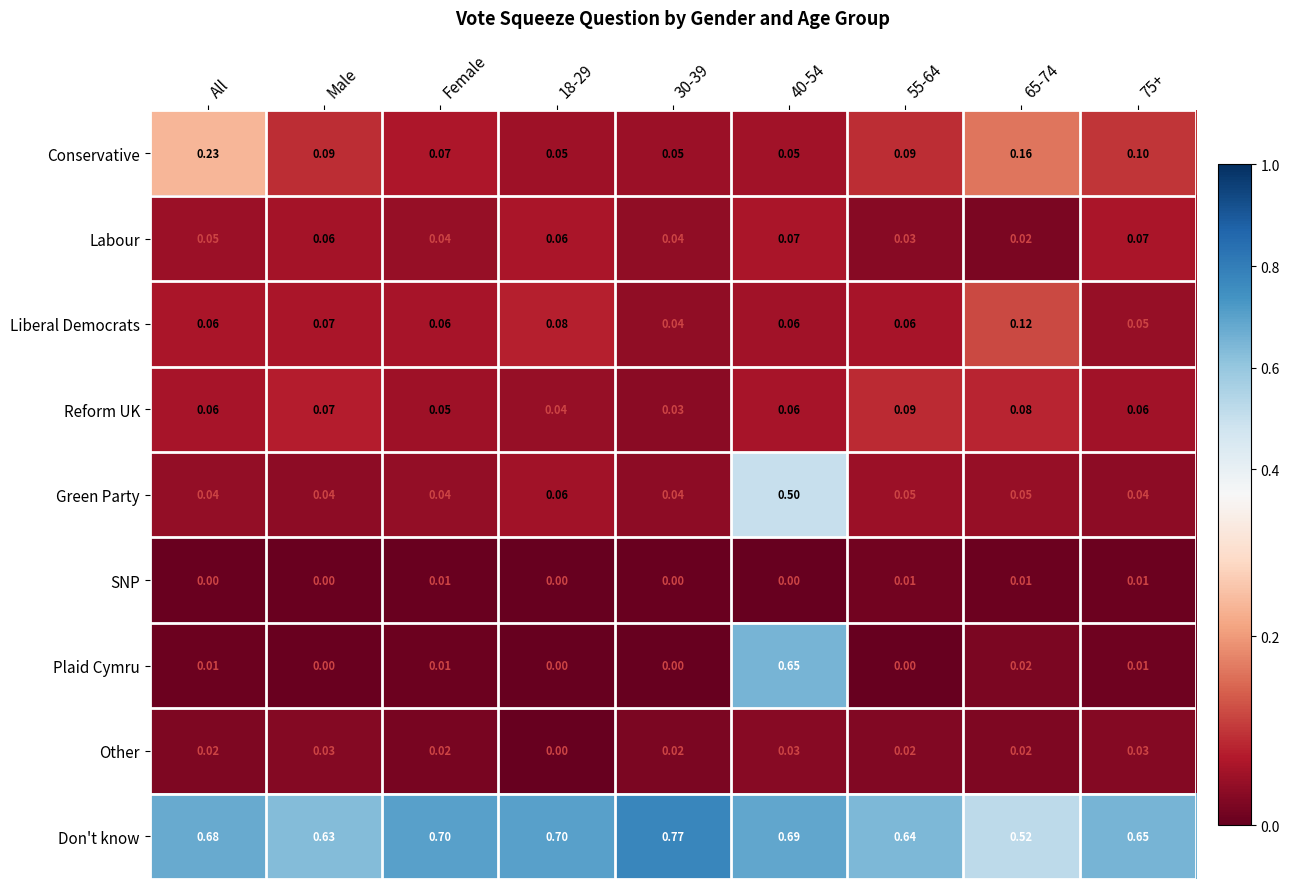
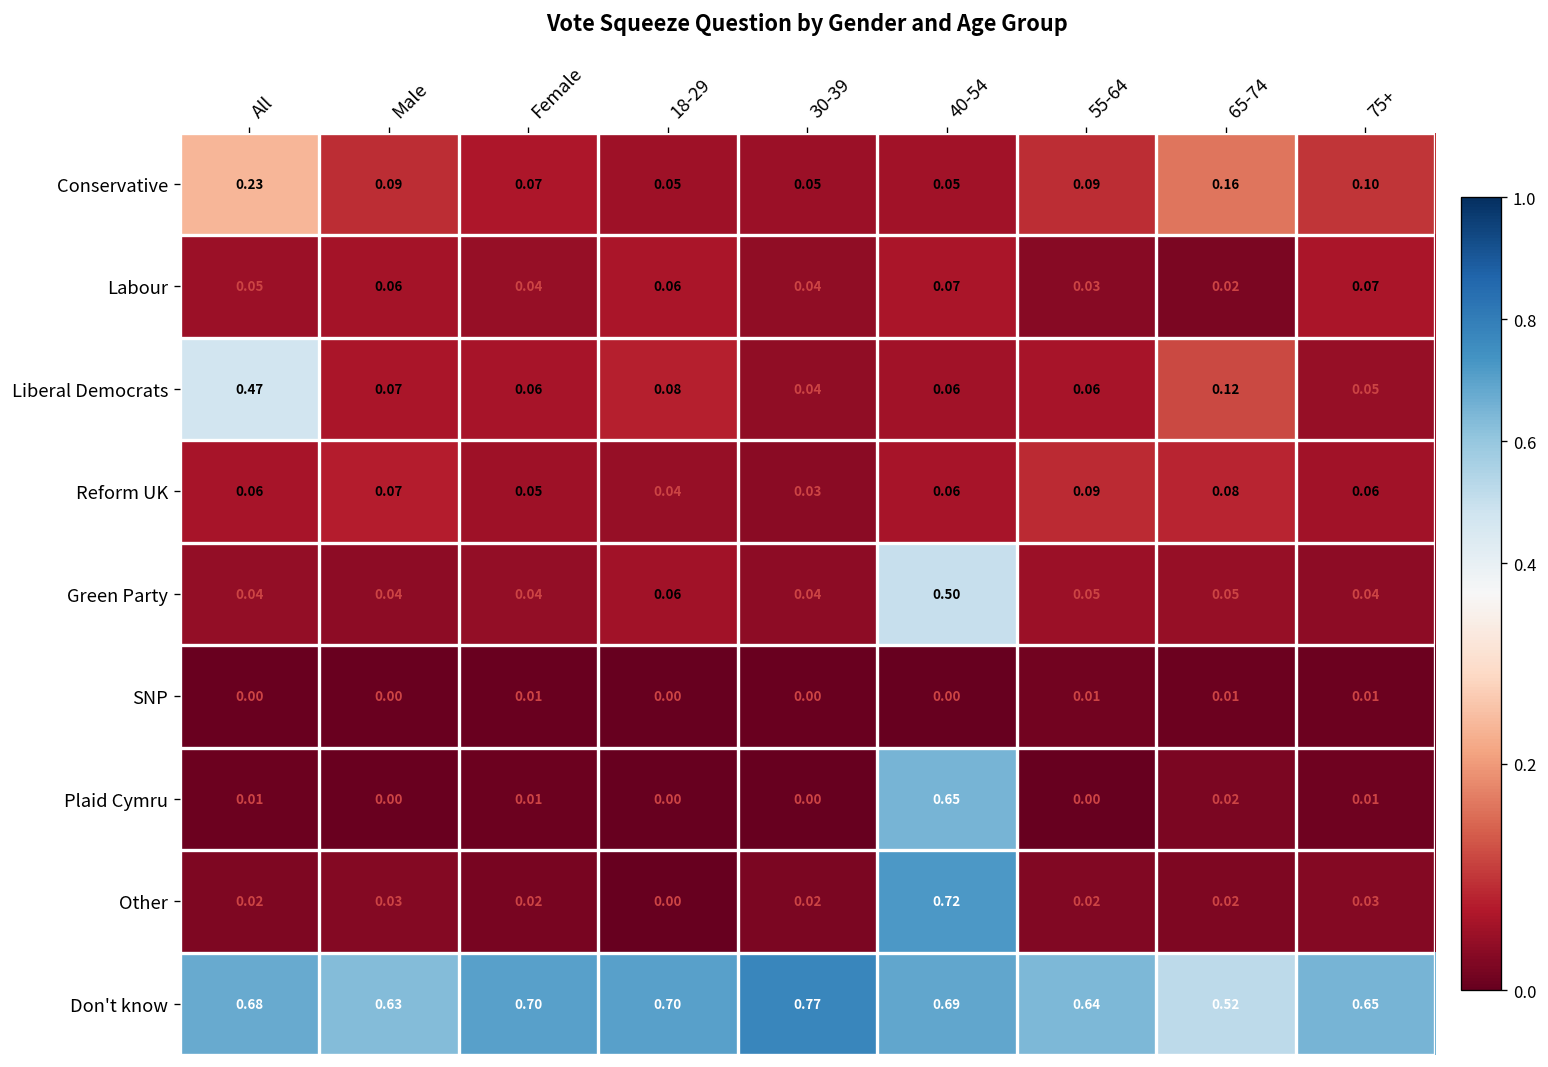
Liberal Democrats, All: 0.06 -> 0.47
Other, 40-54: 0.03 -> 0.72
